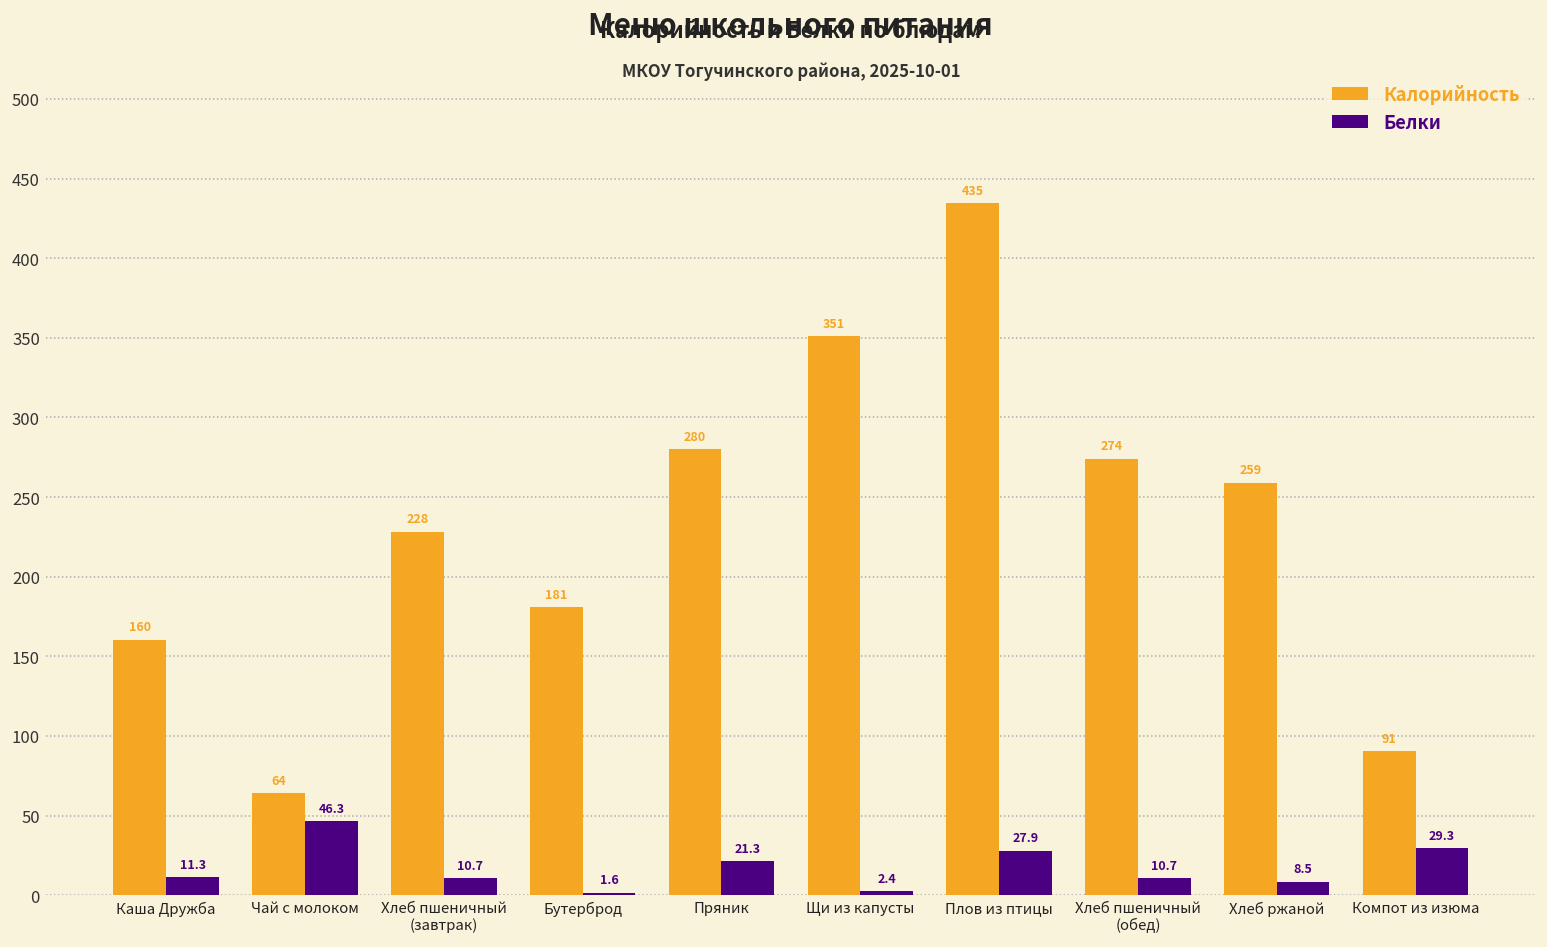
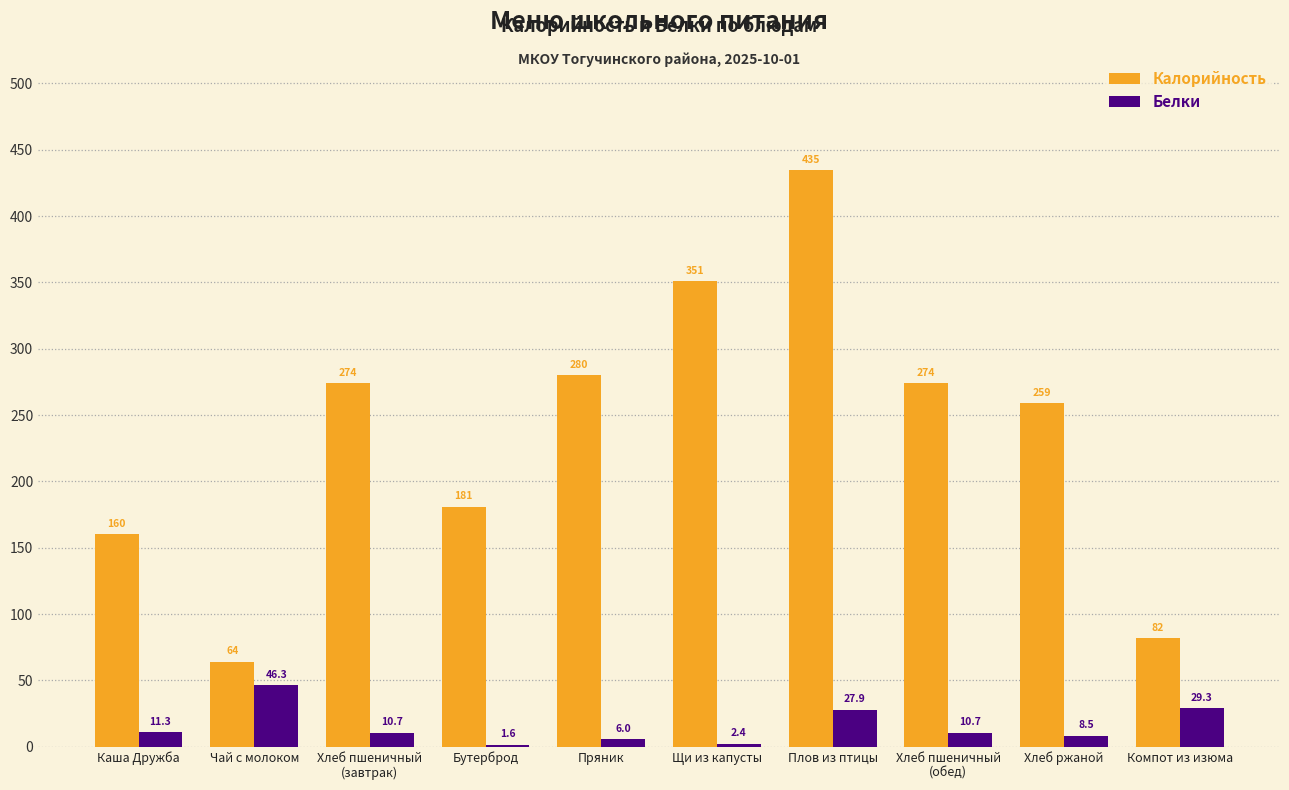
Калорийность, Хлеб пшеничный (завтрак): 228 -> 274
Белки, Пряник: 21.3 -> 6.0
Калорийность, Компот из изюма: 91 -> 82
